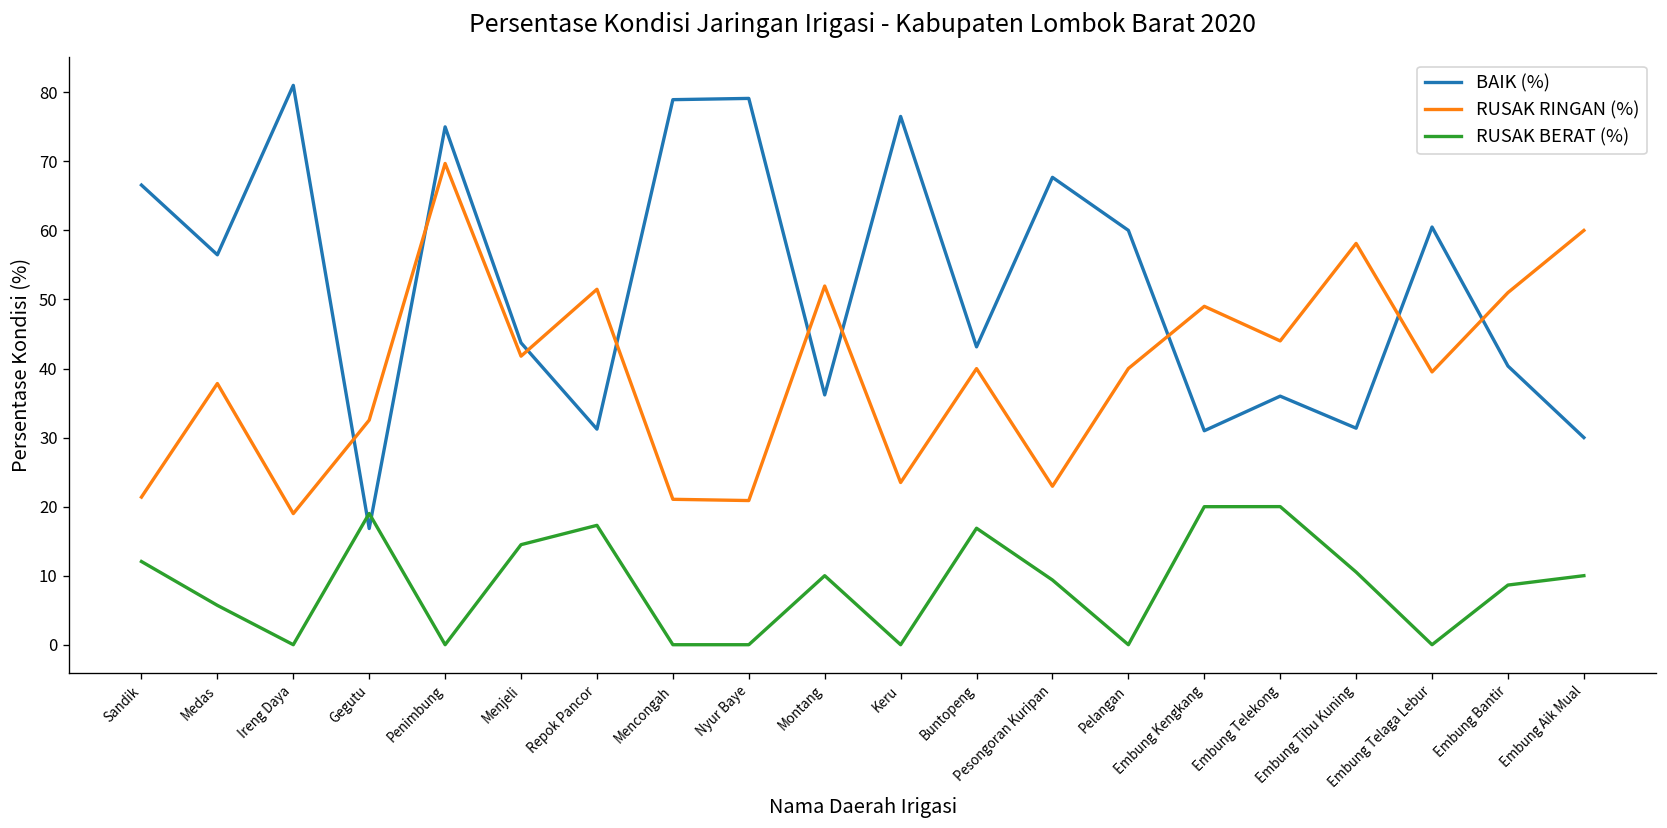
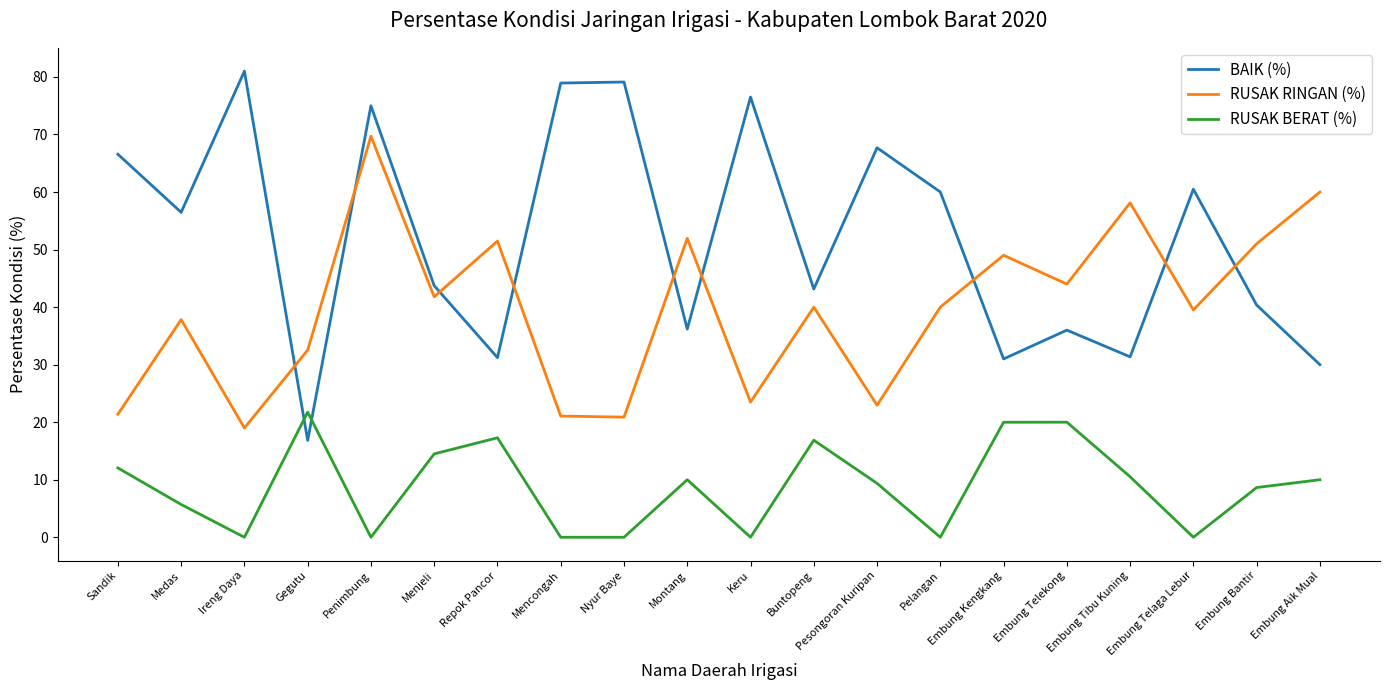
RUSAK BERAT (%), Gegutu: 19 -> 22
